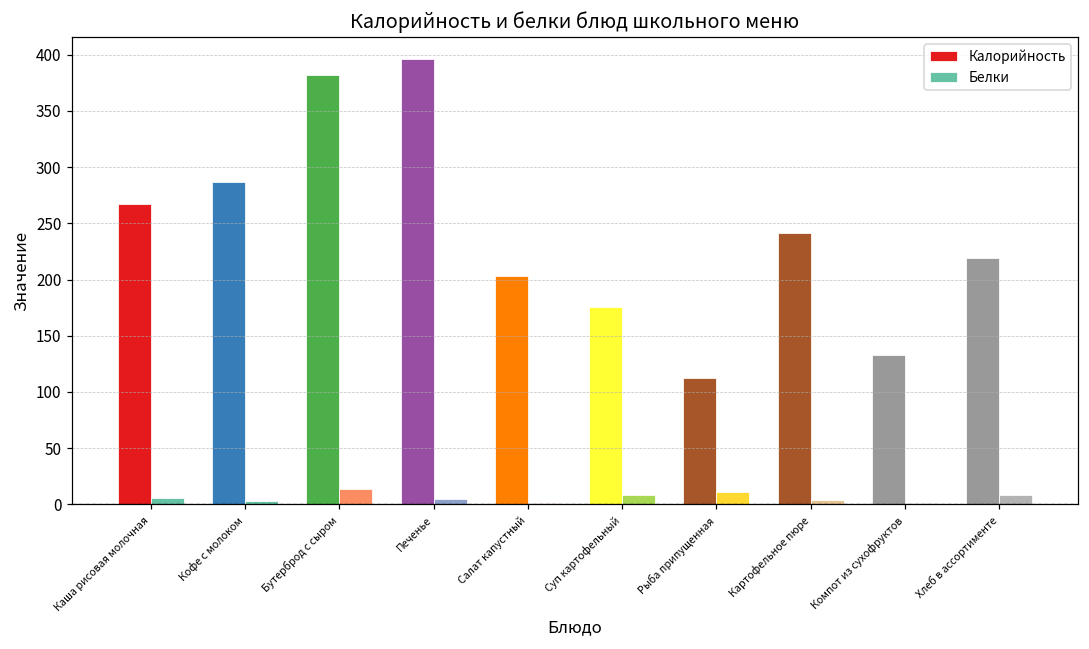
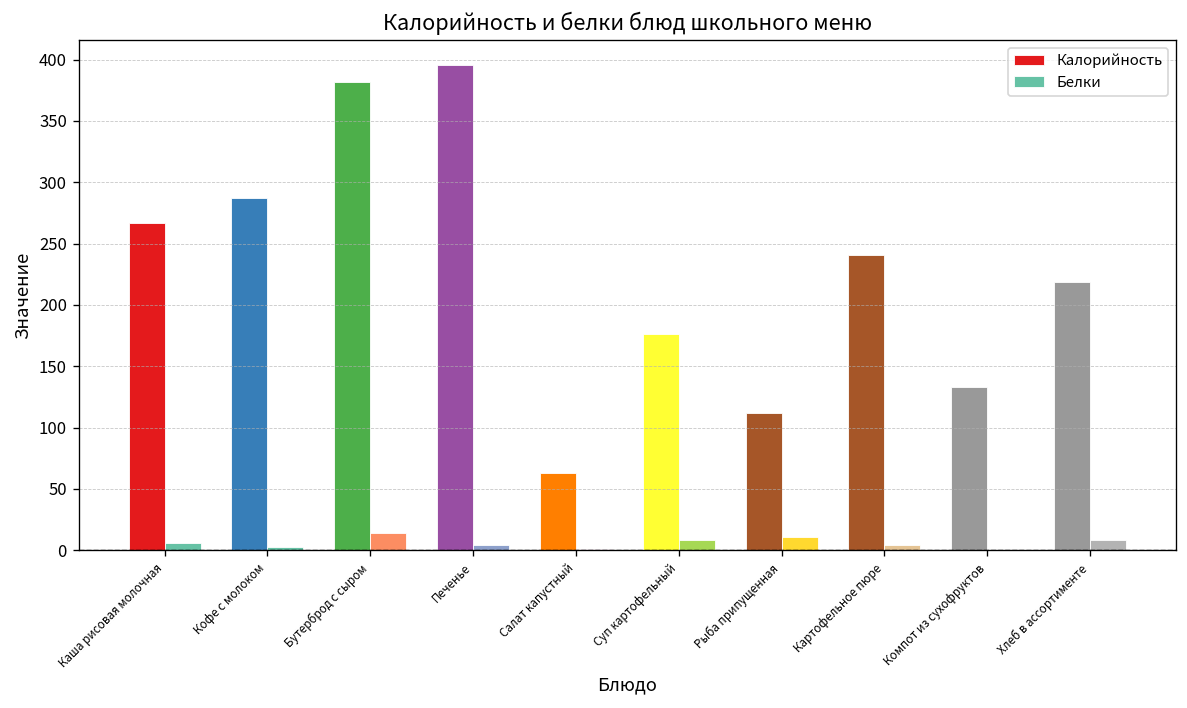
Калорийность, Салат капустный: 203 -> 63
